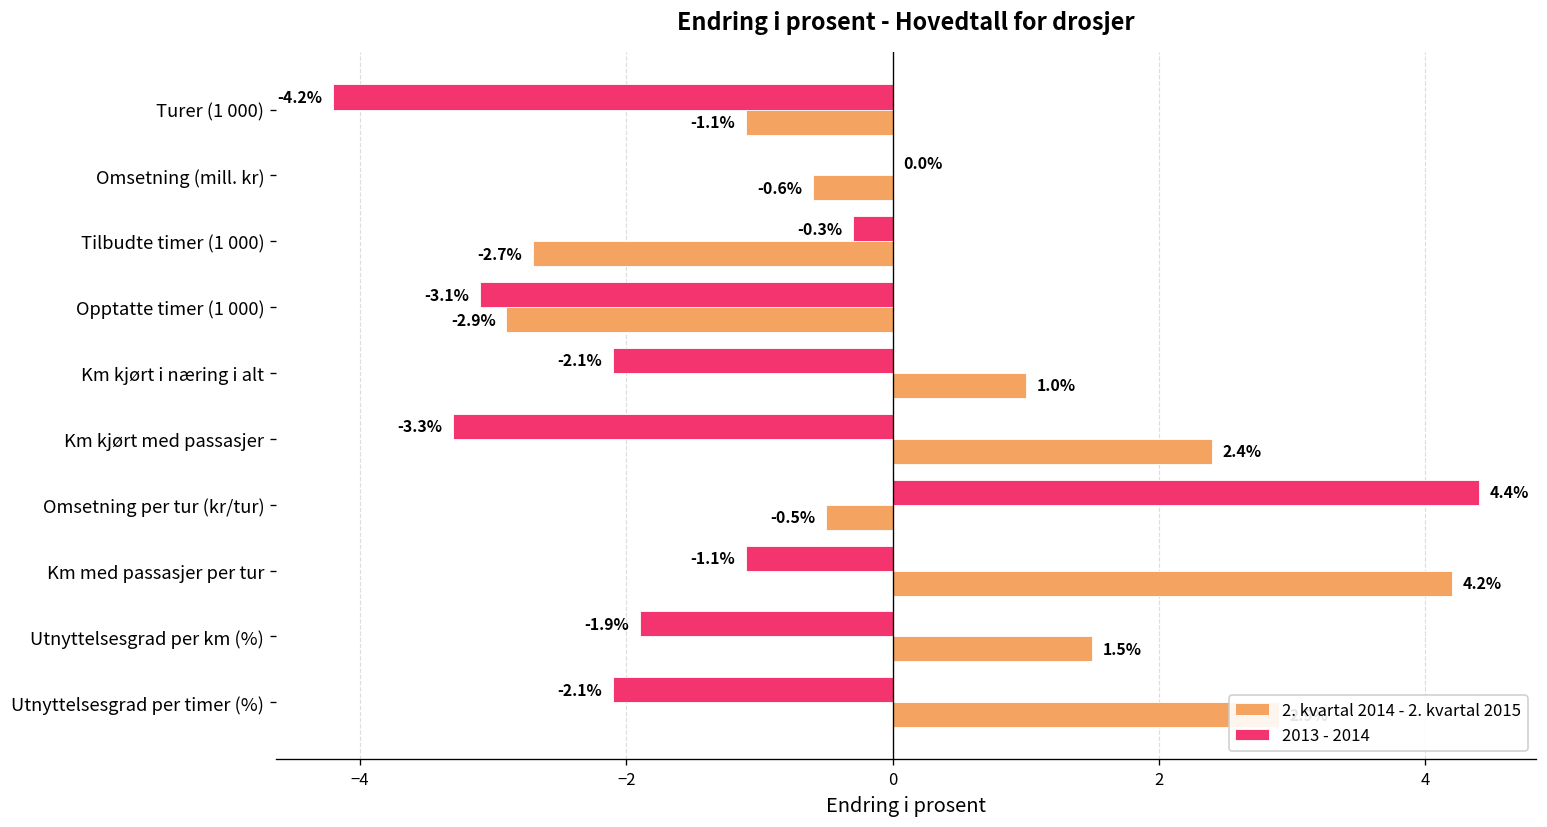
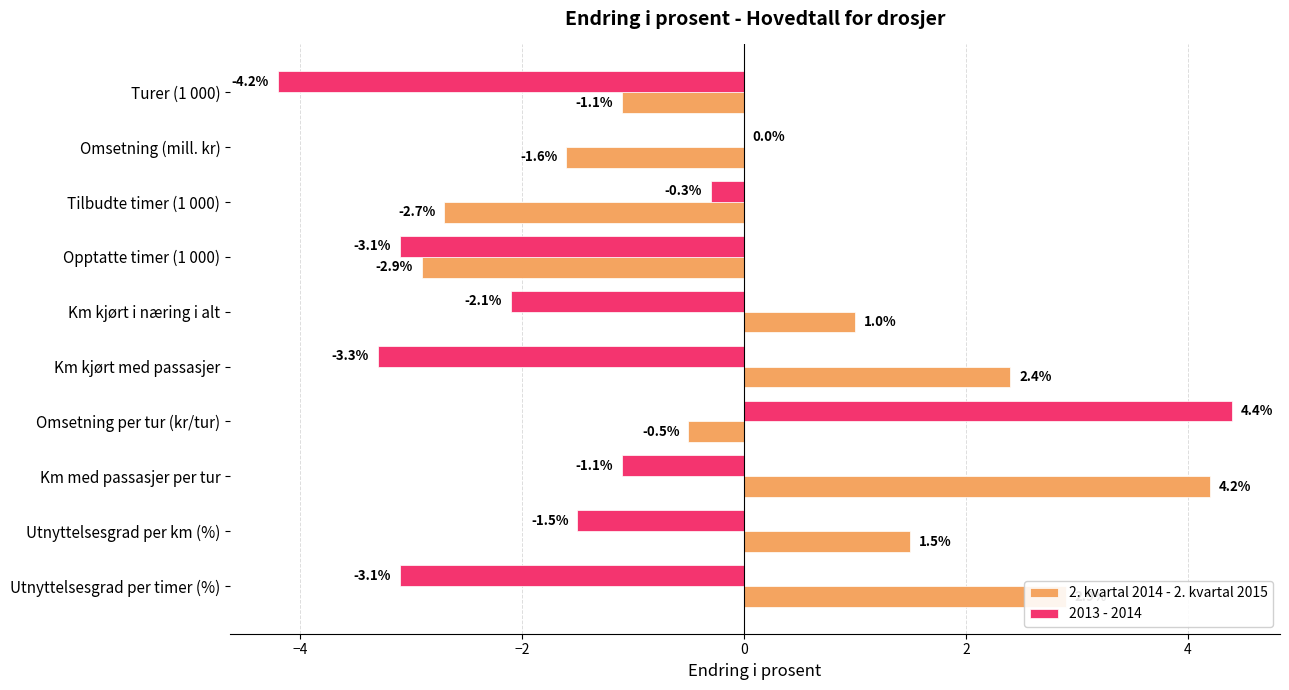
2. kvartal 2014 - 2. kvartal 2015, Omsetning (mill. kr): -0.6% -> -1.6%
2013 - 2014, Utnyttelsesgrad per km (%): -1.9% -> -1.5%
2013 - 2014, Utnyttelsesgrad per timer (%): -2.1% -> -3.1%
